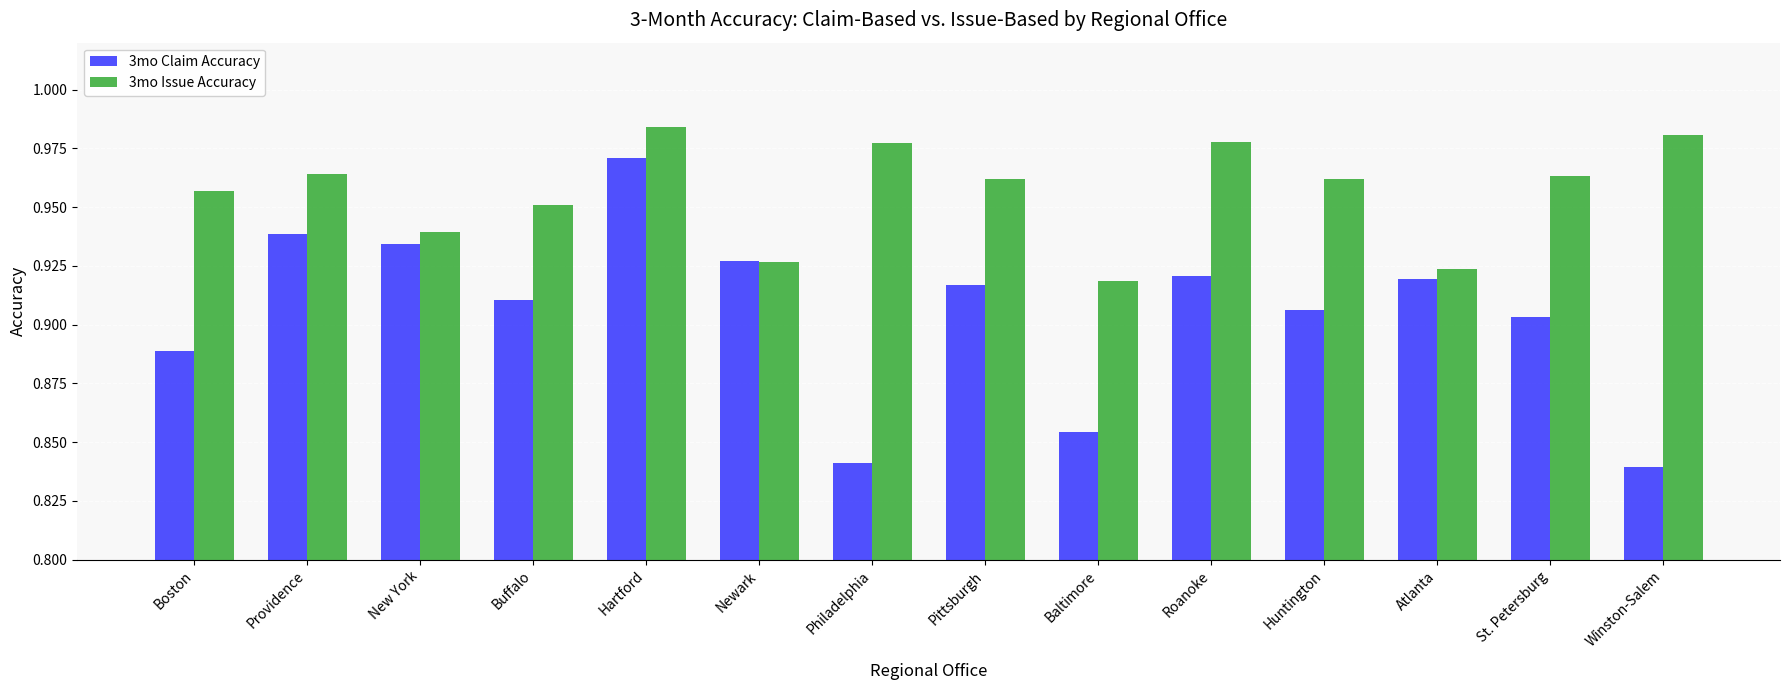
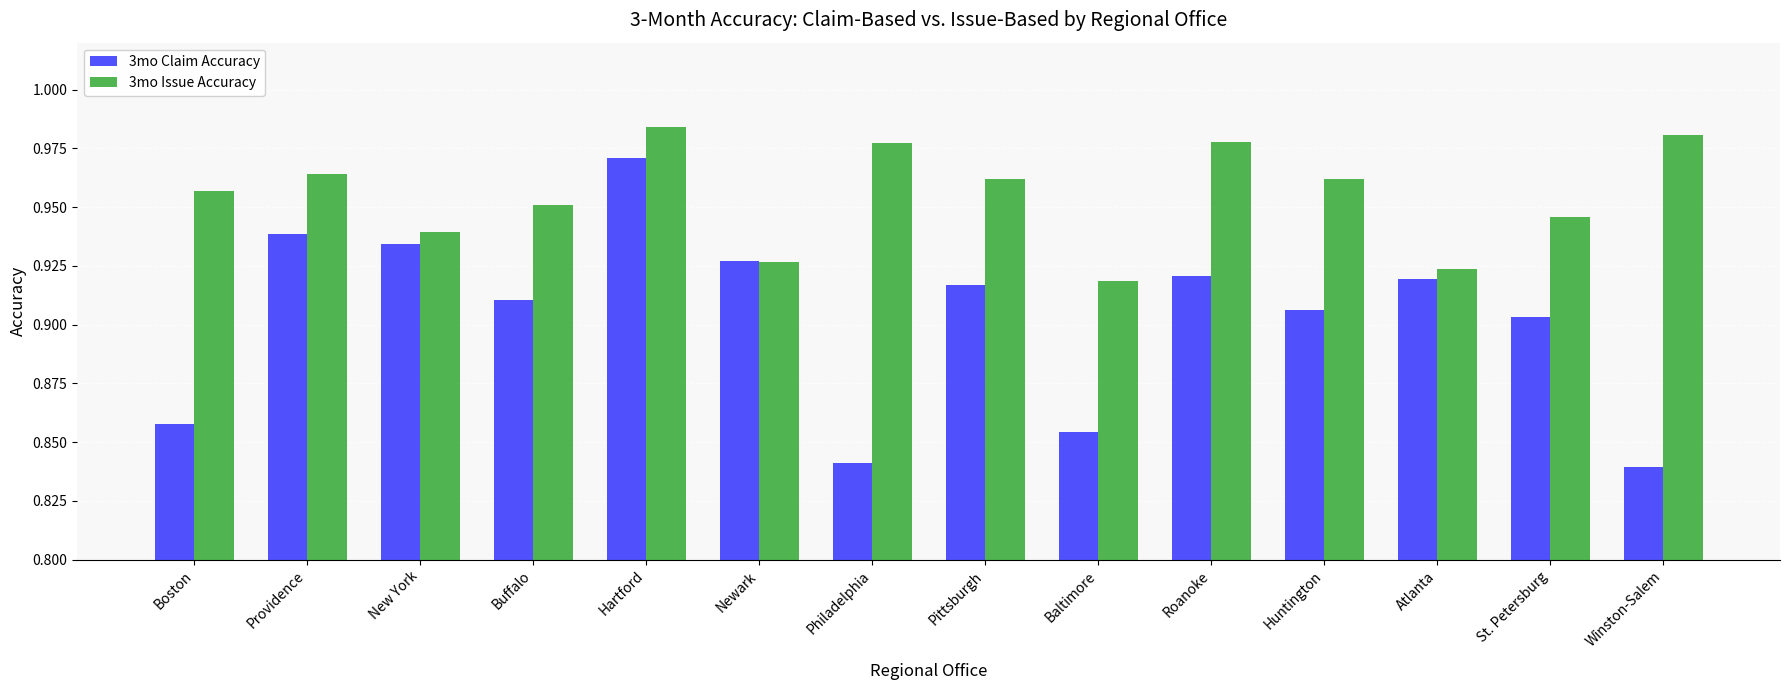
3mo Claim Accuracy, Boston: 0.889 -> 0.858
3mo Issue Accuracy, St. Petersburg: 0.963 -> 0.946
